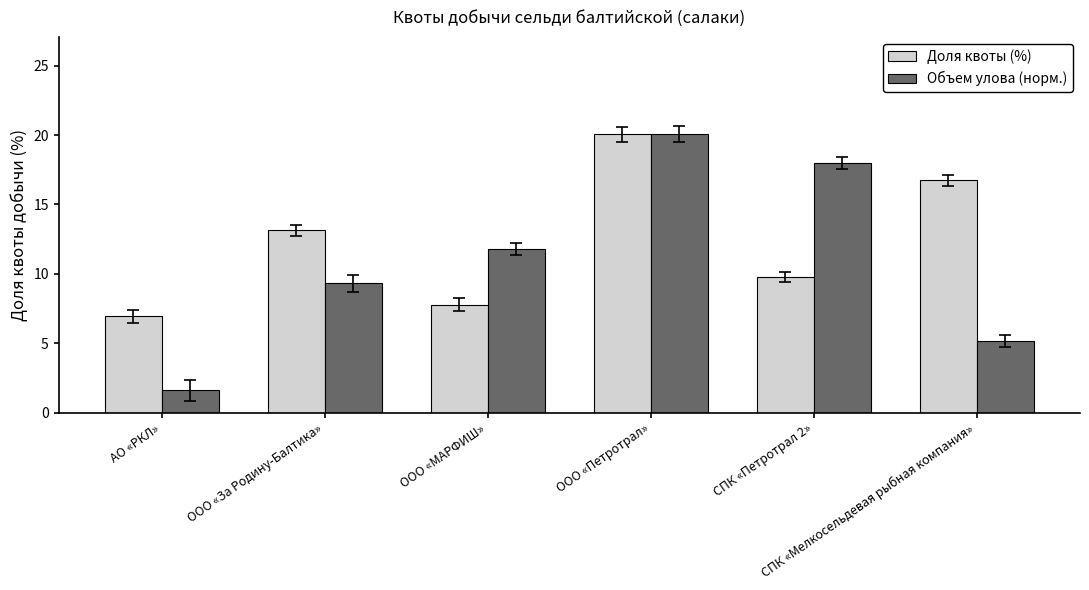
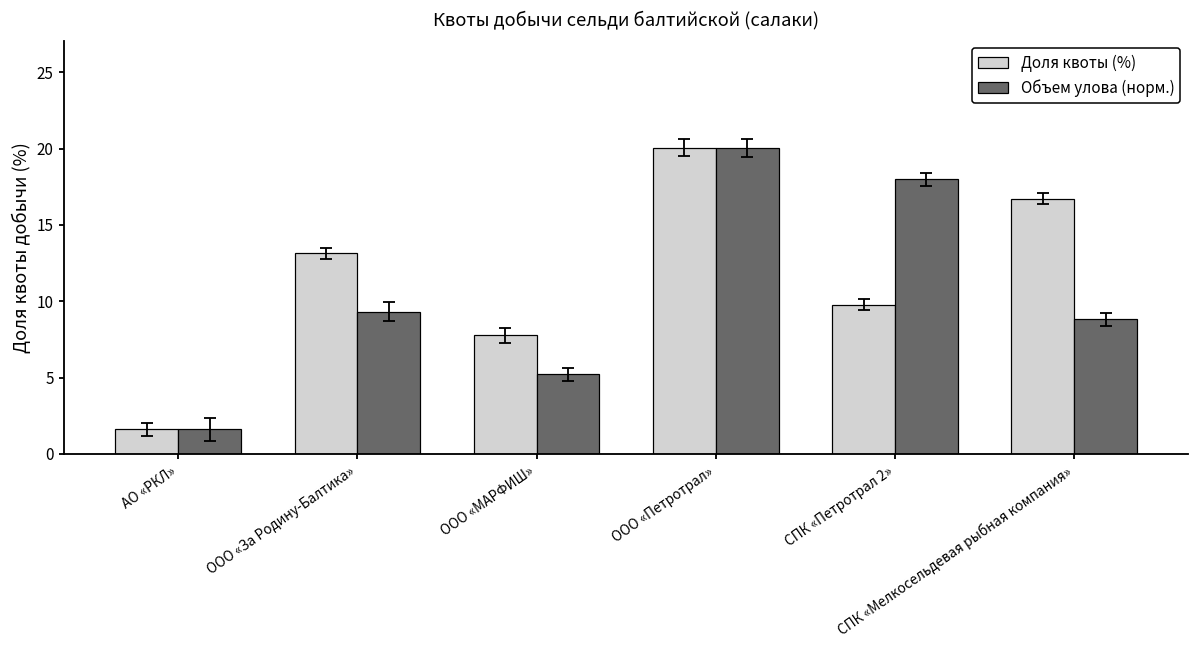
Доля квоты (%), АО «РКЛ»: 6.9 -> 1.6
Объем улова (норм.), ООО «МАРФИШ»: 11.8 -> 5.2
Объем улова (норм.), СПК «Мелкосельдевая рыбная компания»: 5.1 -> 8.8
